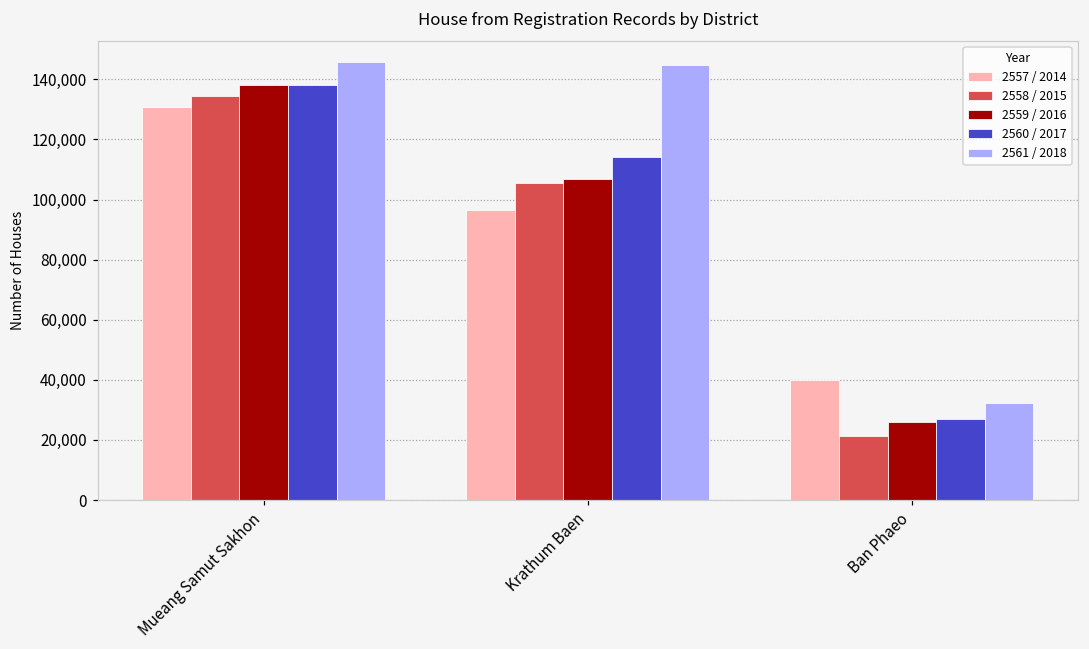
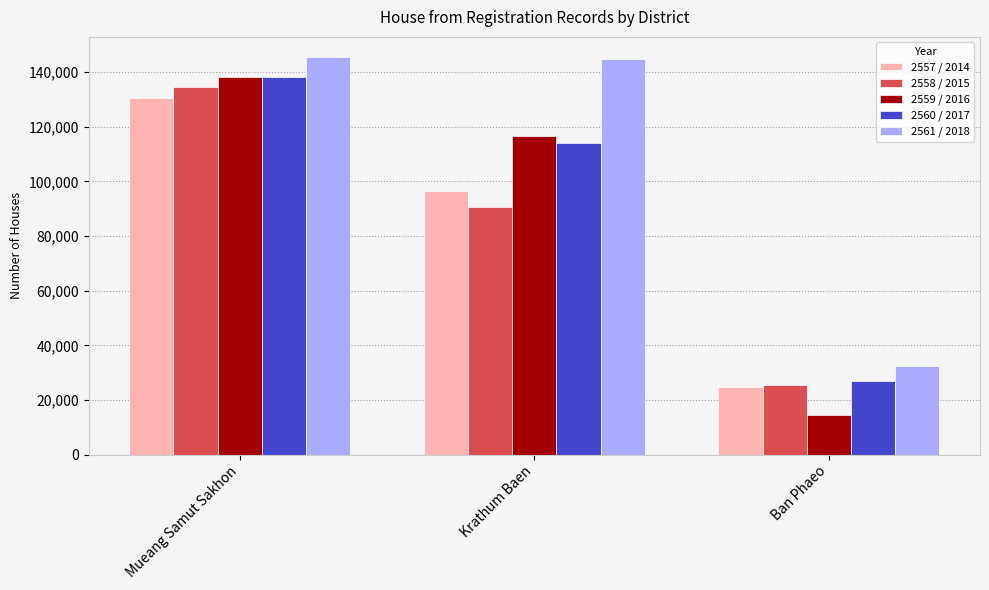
2558 / 2015, Krathum Baen: 106,000 -> 91,000
2559 / 2016, Krathum Baen: 107,000 -> 117,000
2557 / 2014, Ban Phaeo: 40,000 -> 25,000
2558 / 2015, Ban Phaeo: 21,000 -> 25,000
2559 / 2016, Ban Phaeo: 26,000 -> 15,000
